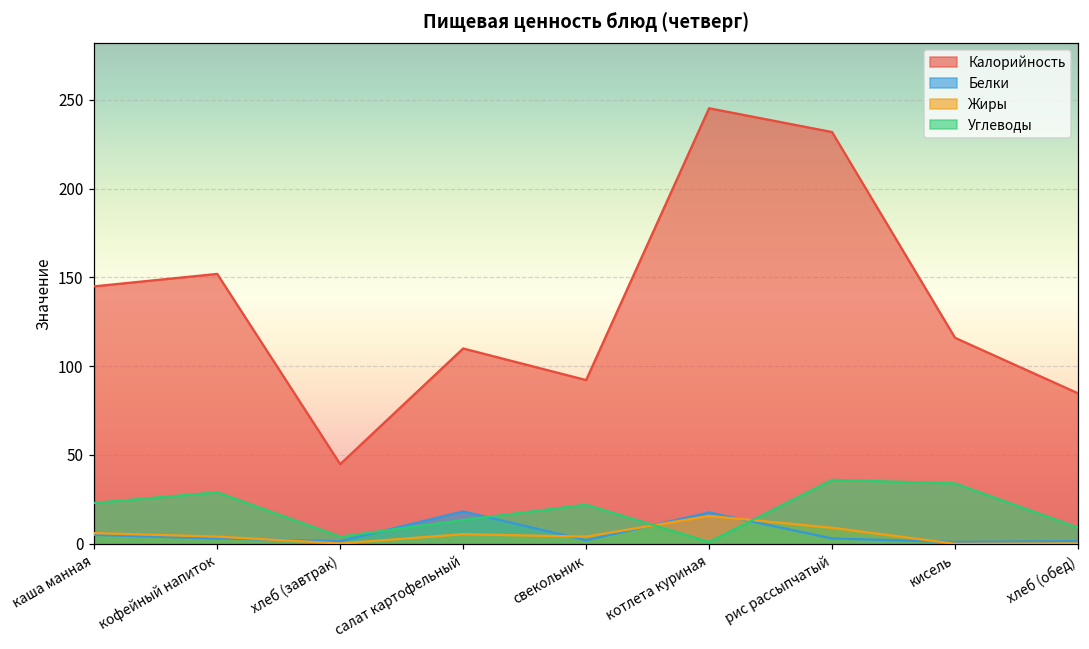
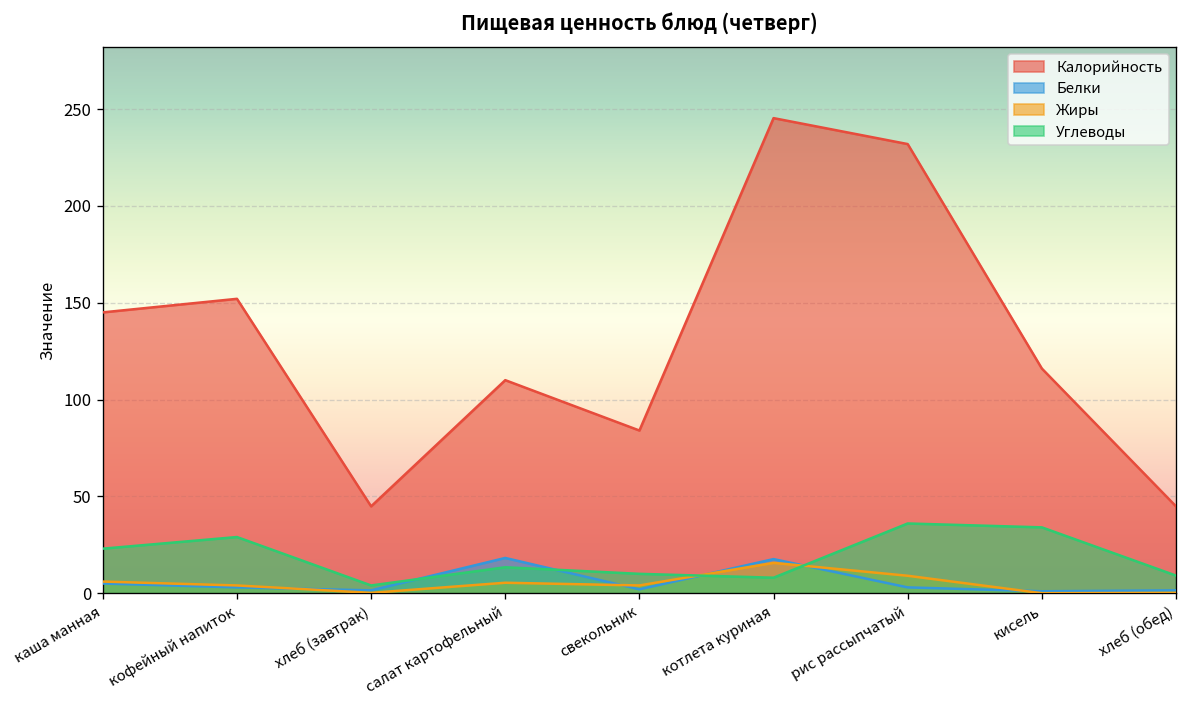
Калорийность, свекольник: 92 -> 84
Углеводы, свекольник: 22 -> 10
Углеводы, котлета куриная: 1 -> 8
Калорийность, хлеб (обед): 85 -> 45
